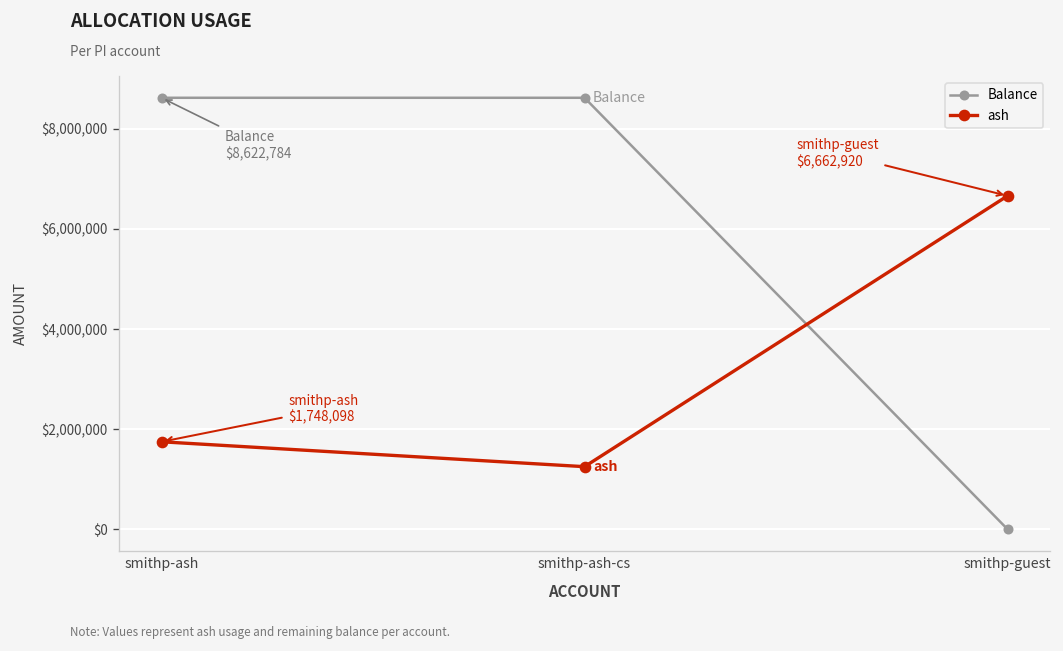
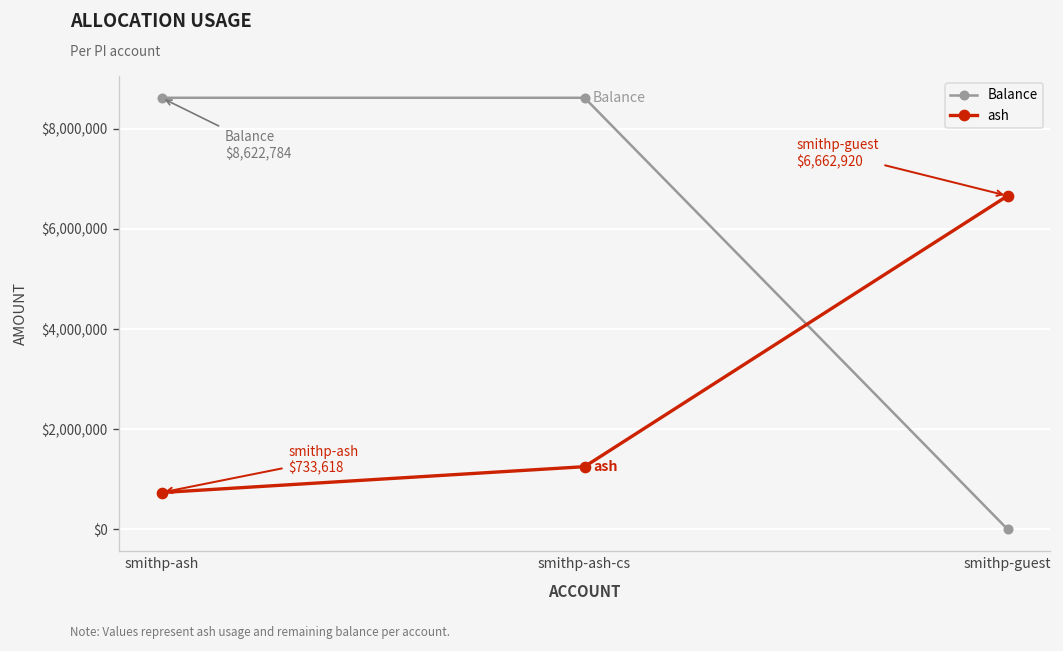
ash, smithp-ash: $1,748,098 -> $733,618
